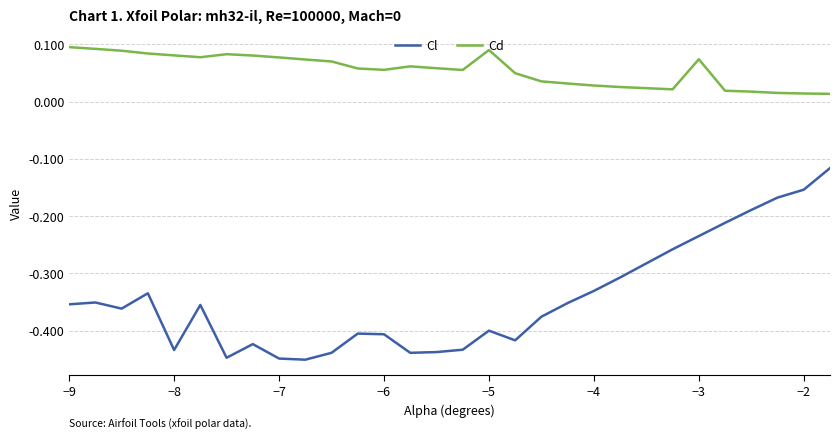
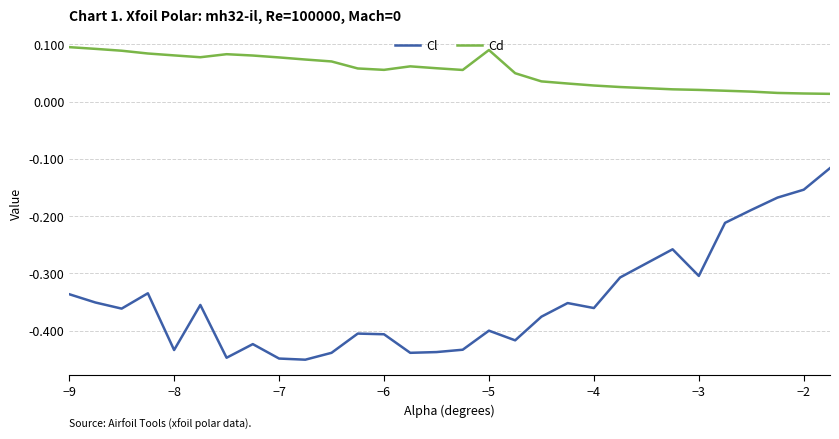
Cl, −9: -0.35 -> -0.34
Cl, −4: -0.33 -> -0.36
Cl, −3: -0.23 -> -0.30
Cd, −3: 0.07 -> 0.02
